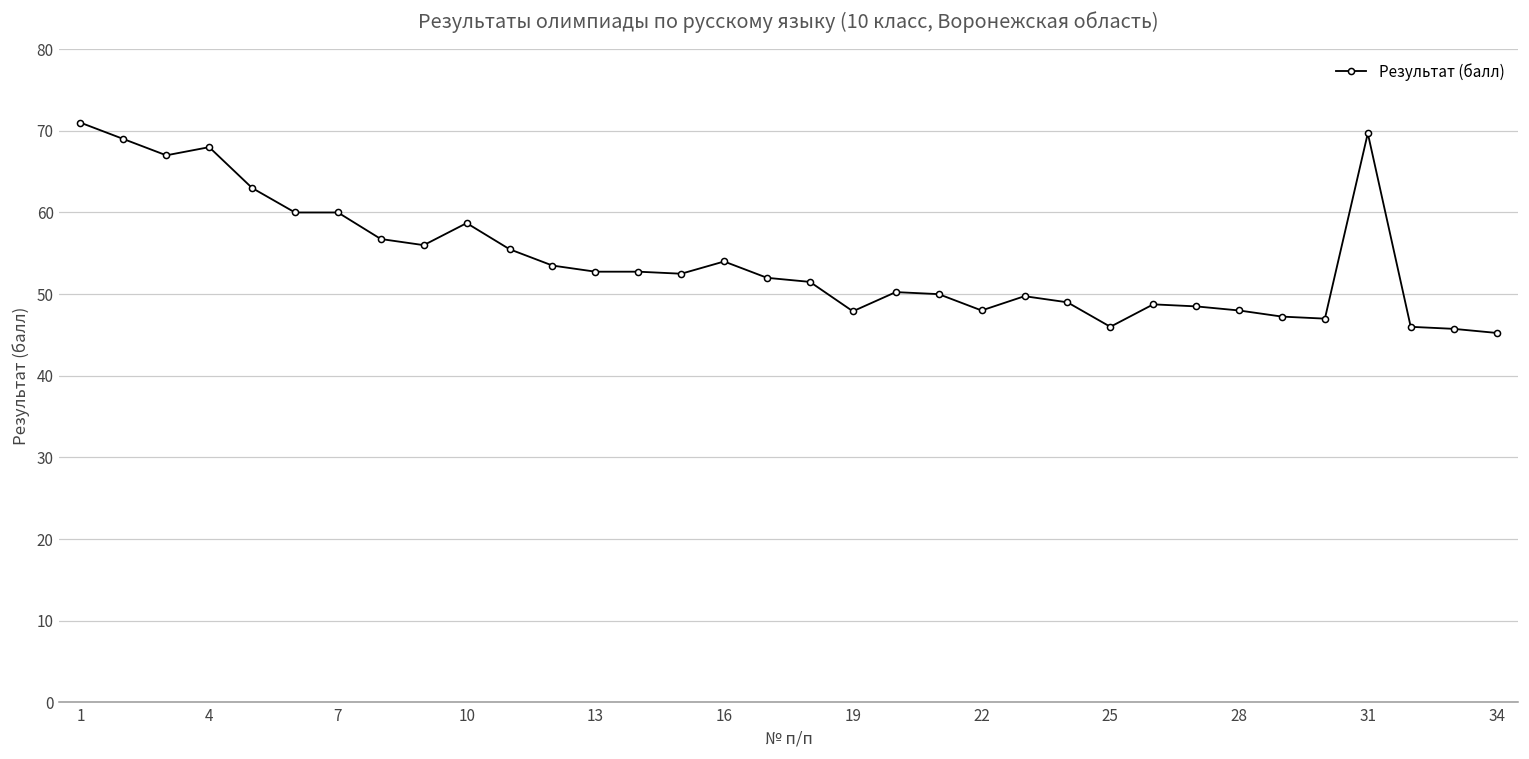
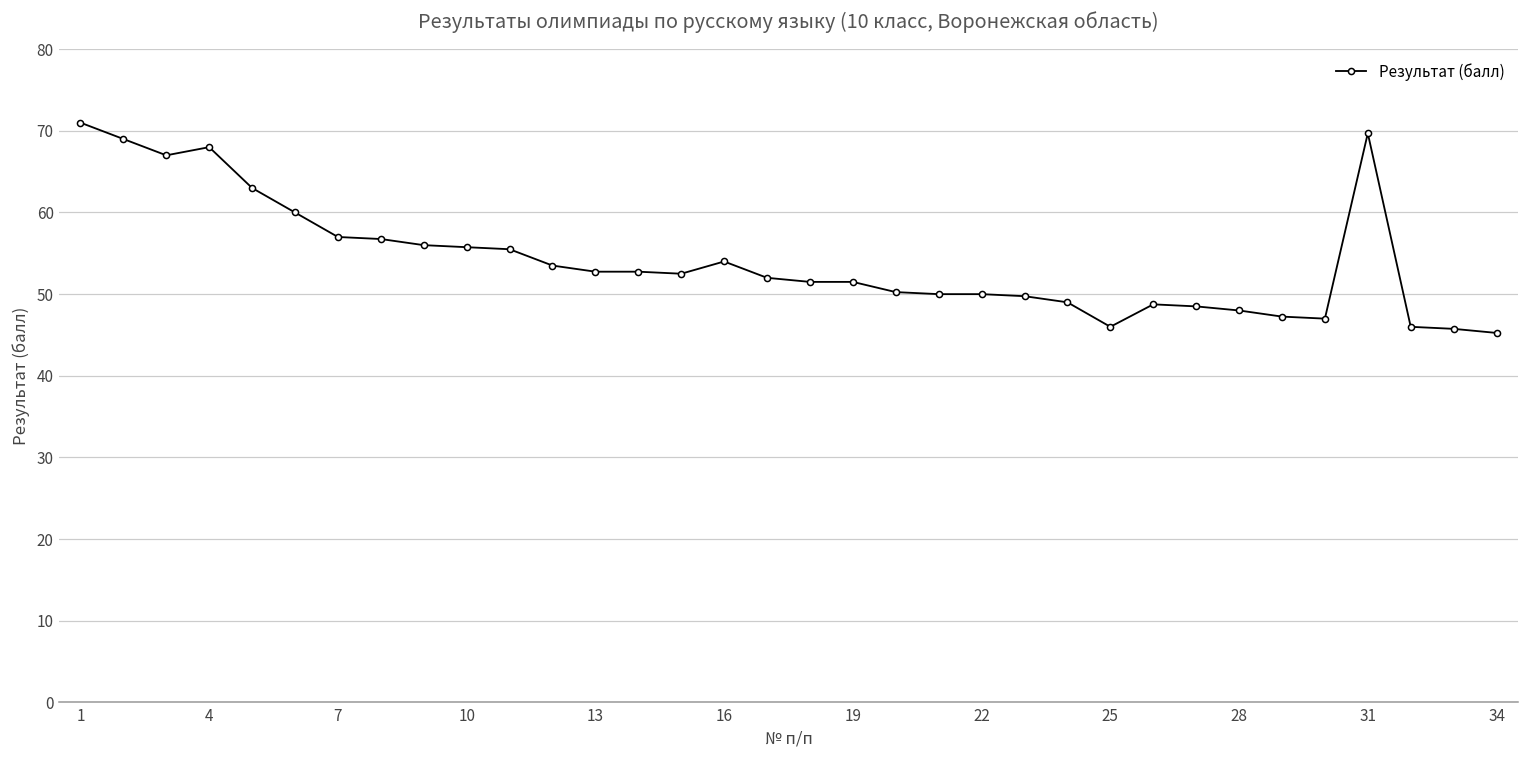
7: 60 -> 57
10: 59 -> 56
19: 48 -> 52
22: 48 -> 50
